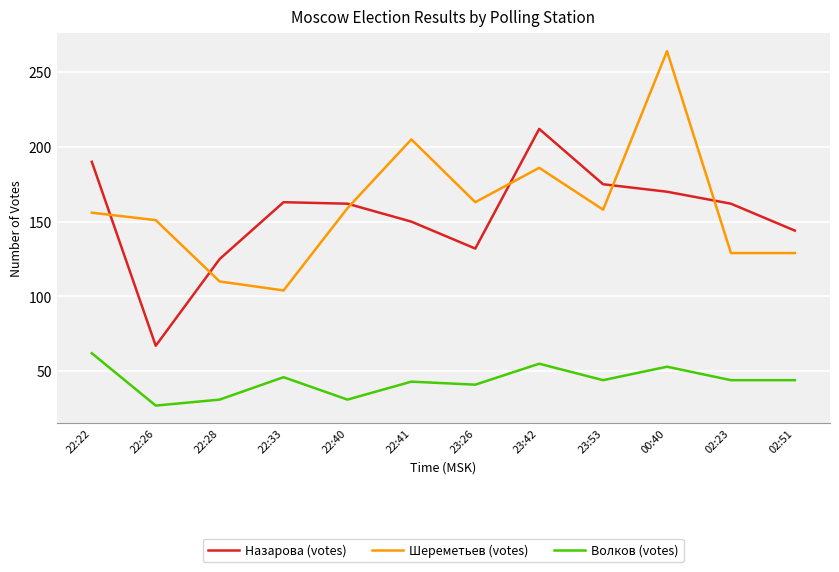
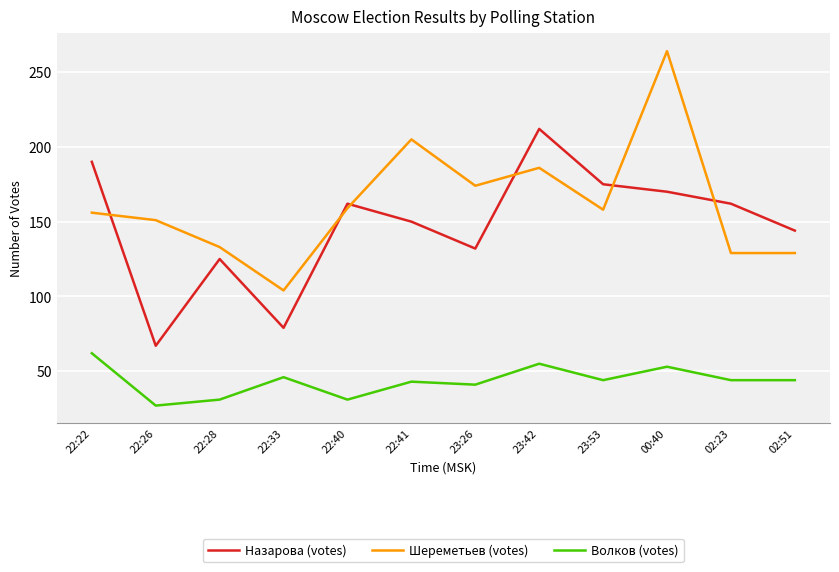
Шереметьев (votes), 22:28: 110 -> 133
Назарова (votes), 22:33: 163 -> 79
Шереметьев (votes), 23:26: 163 -> 174
